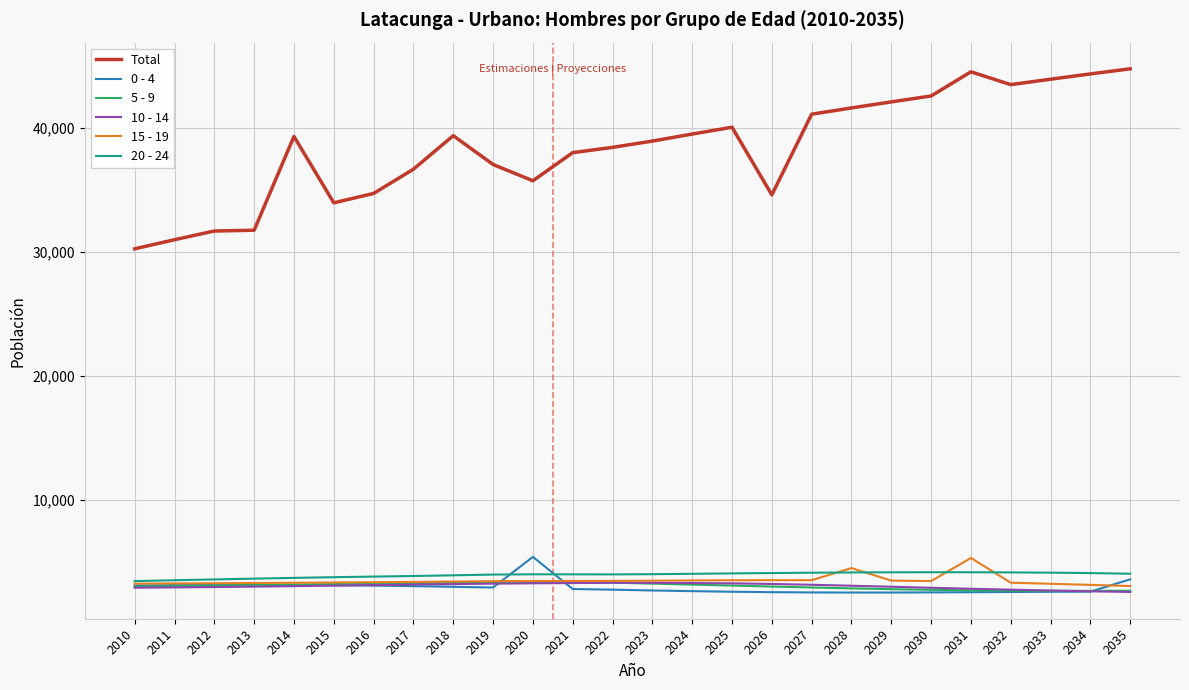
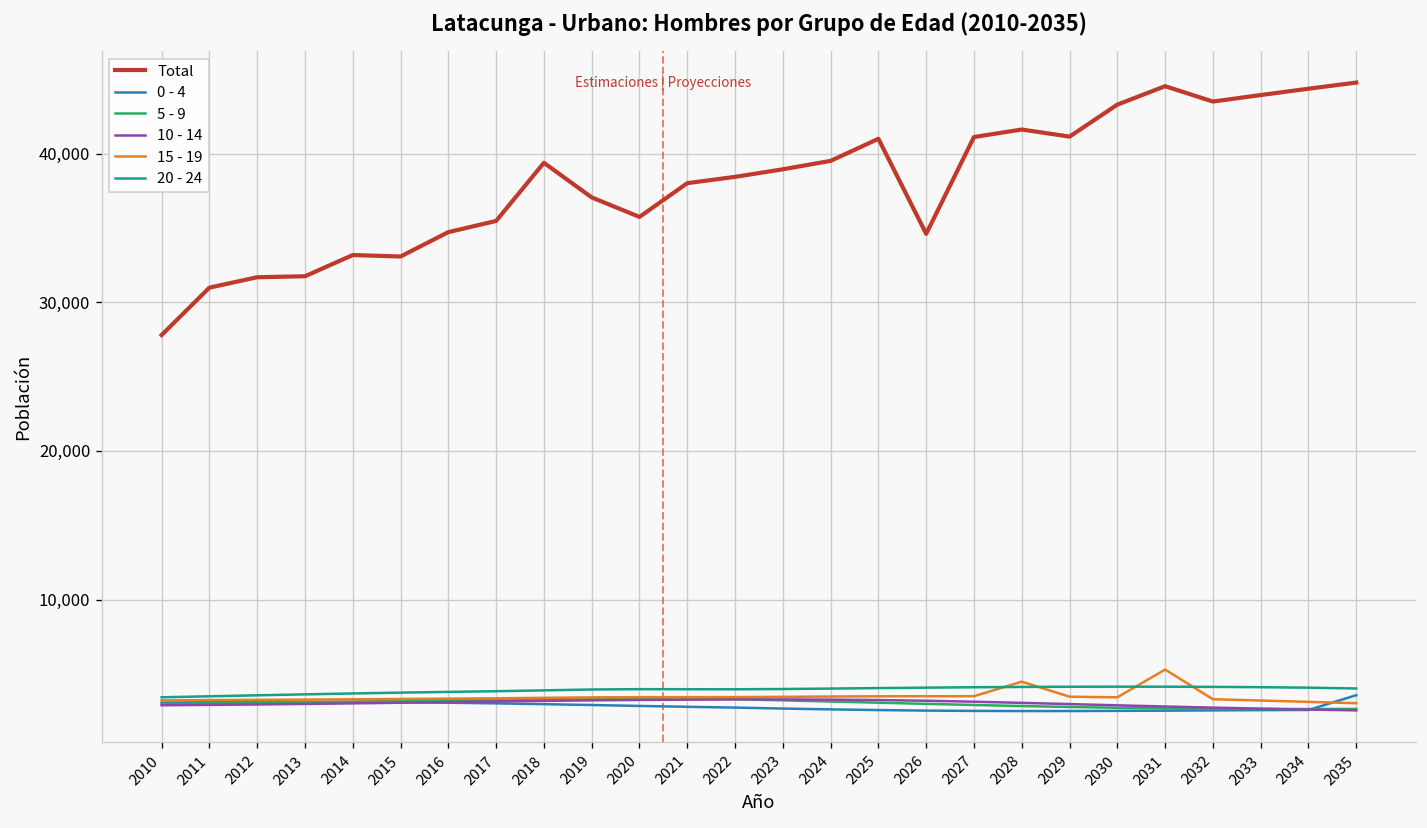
Total, 2010: 30,200 -> 27,800
Total, 2014: 39,300 -> 33,200
Total, 2015: 34,000 -> 33,100
Total, 2017: 36,700 -> 35,500
0 - 4, 2020: 5,400 -> 2,800
Total, 2025: 40,100 -> 41,000
Total, 2029: 42,100 -> 41,100
Total, 2030: 42,600 -> 43,300
